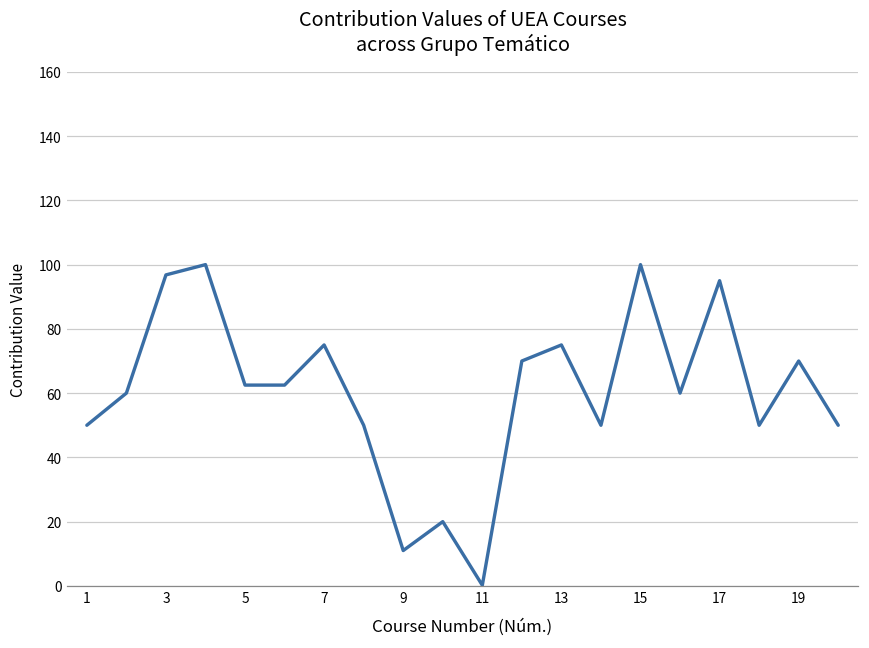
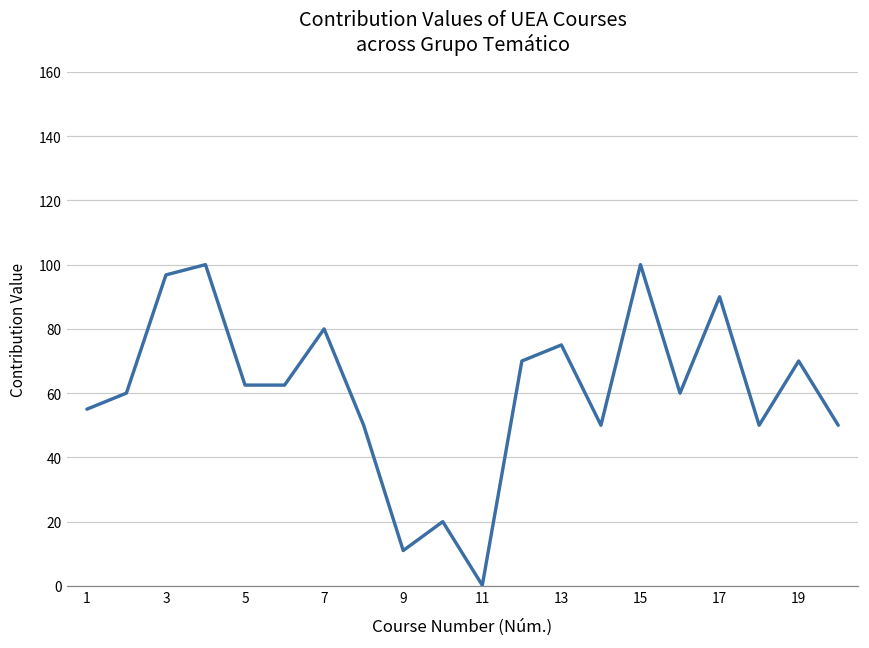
1: 50 -> 55
7: 75 -> 80
17: 95 -> 90
